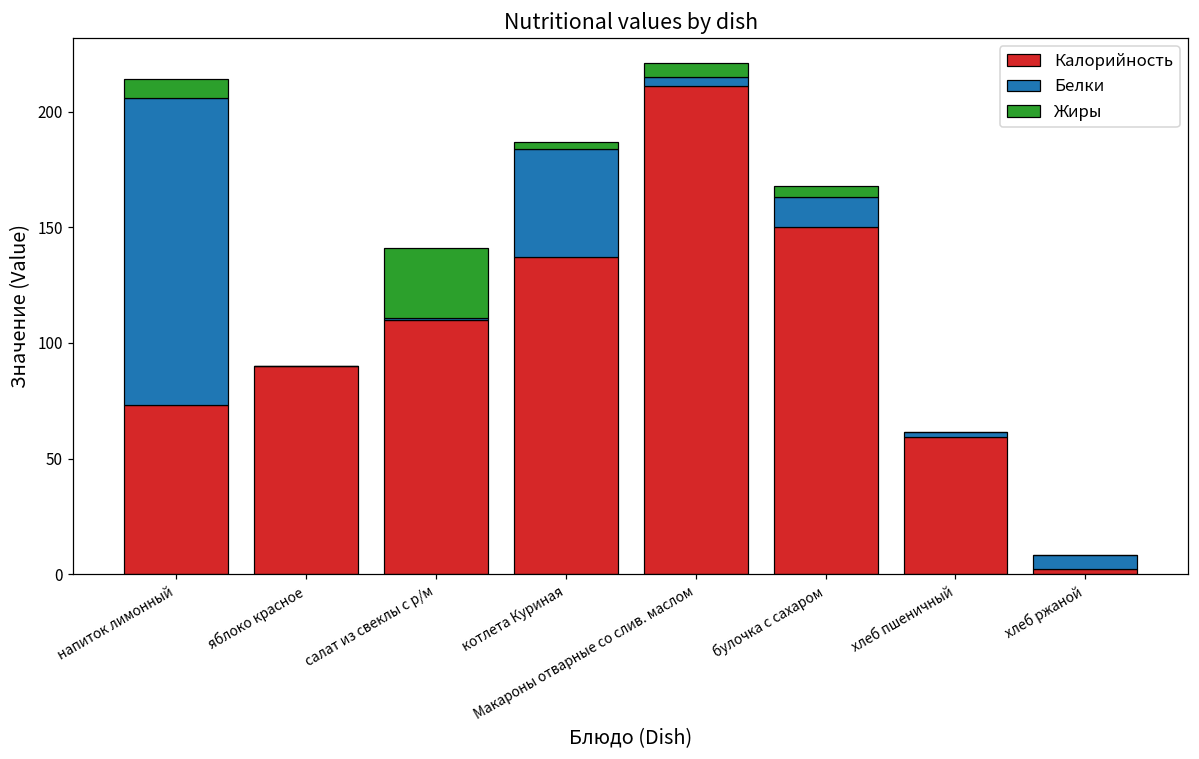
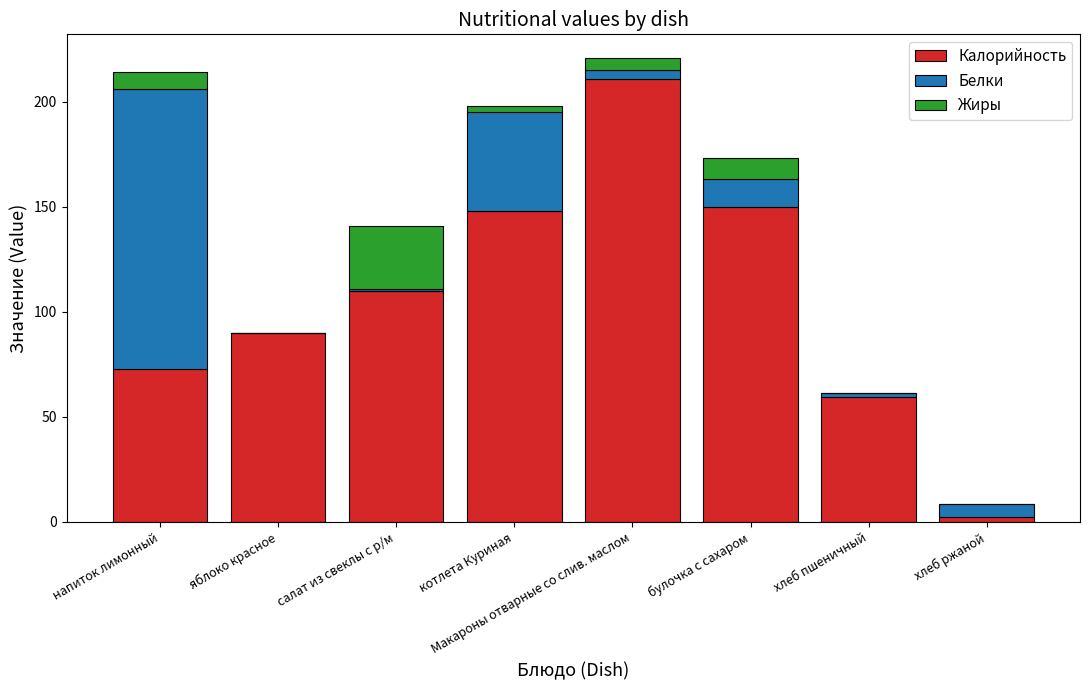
Калорийность, котлета Куриная: 137 -> 148
Жиры, булочка с сахаром: 5 -> 10
